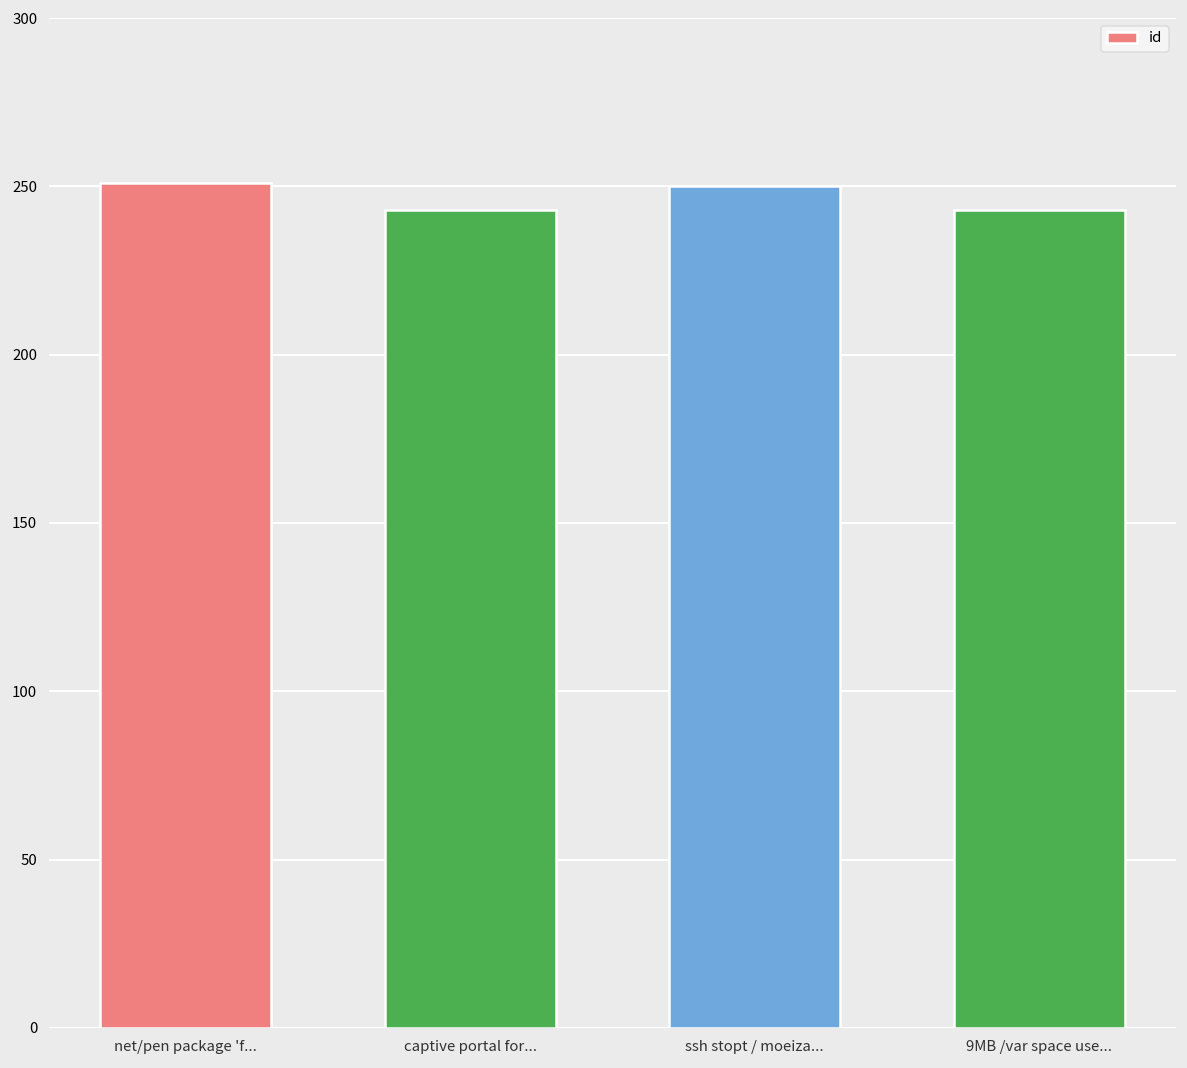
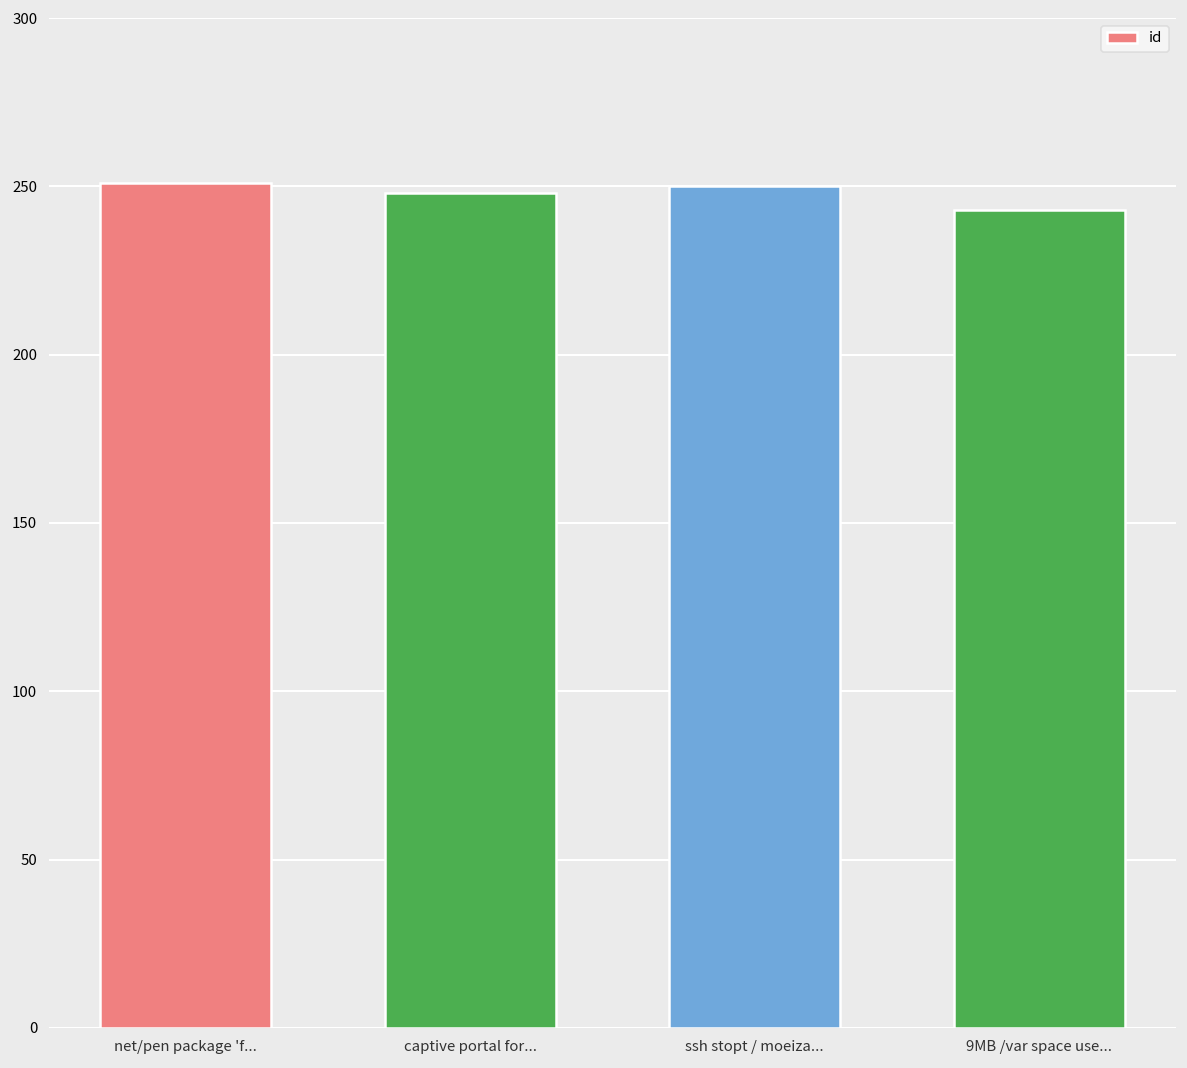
captive portal for...: 243 -> 248
